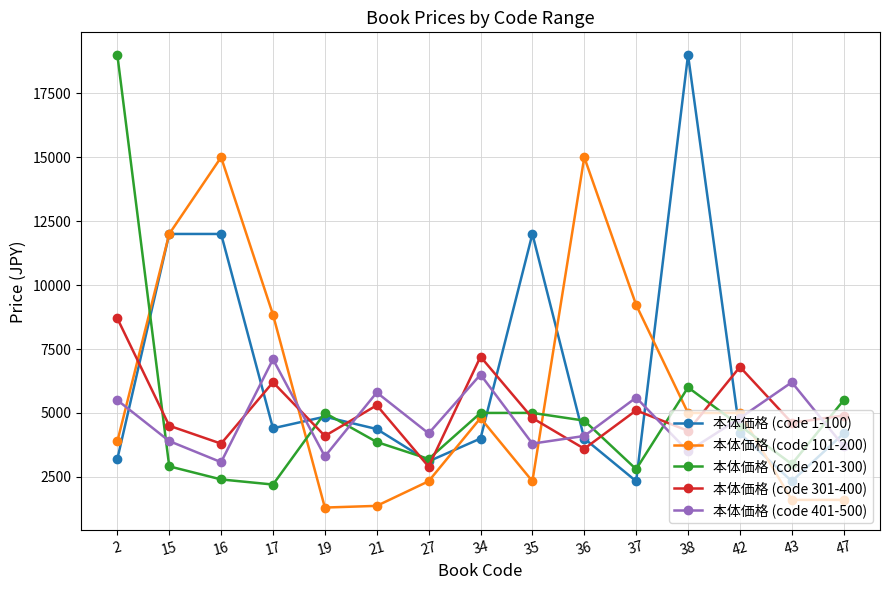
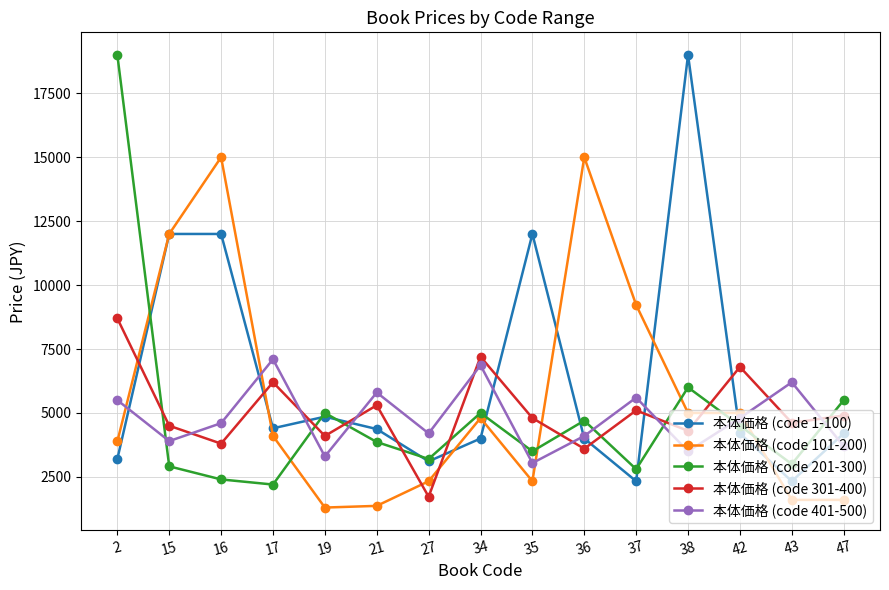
本体価格 (code 401-500), 16: 3100 -> 4600
本体価格 (code 101-200), 17: 8800 -> 4100
本体価格 (code 301-400), 27: 2900 -> 1700
本体価格 (code 401-500), 34: 6500 -> 6900
本体価格 (code 201-300), 35: 5000 -> 3500
本体価格 (code 401-500), 35: 3800 -> 3000
